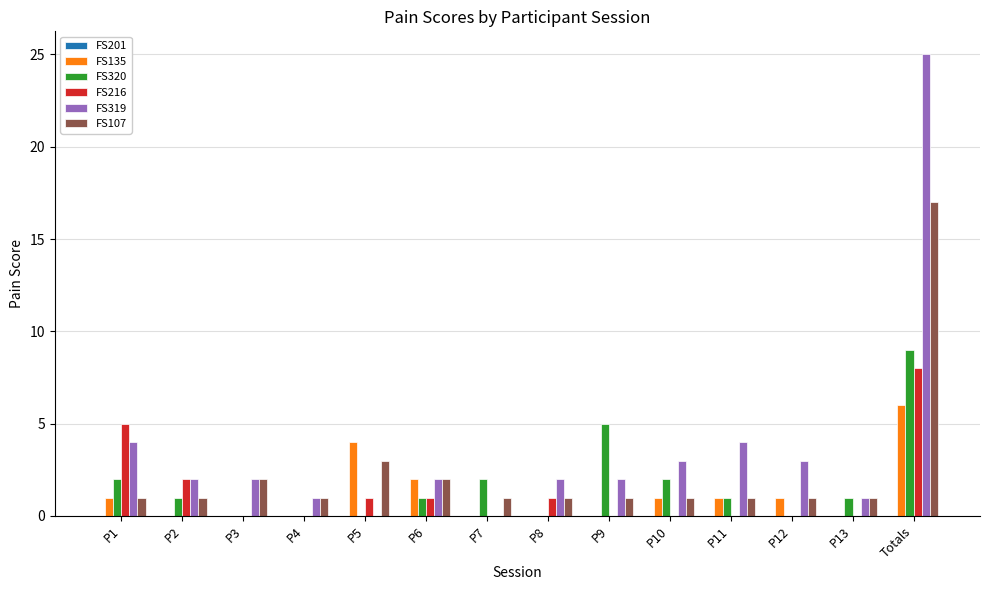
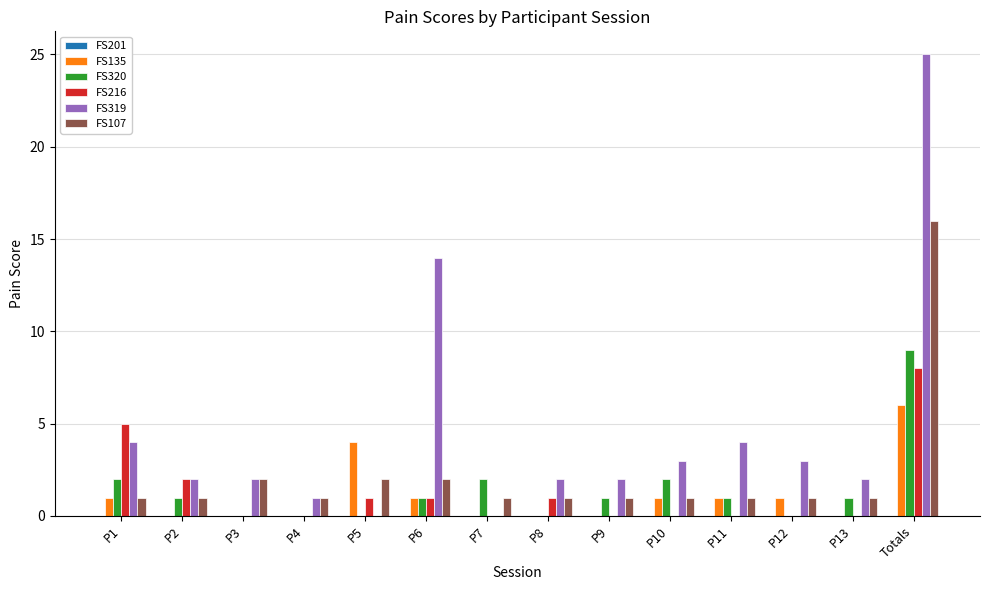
FS107, P5: 3 -> 2
FS135, P6: 2 -> 1
FS319, P6: 2 -> 14
FS320, P9: 5 -> 1
FS319, P13: 1 -> 2
FS107, Totals: 17 -> 16
